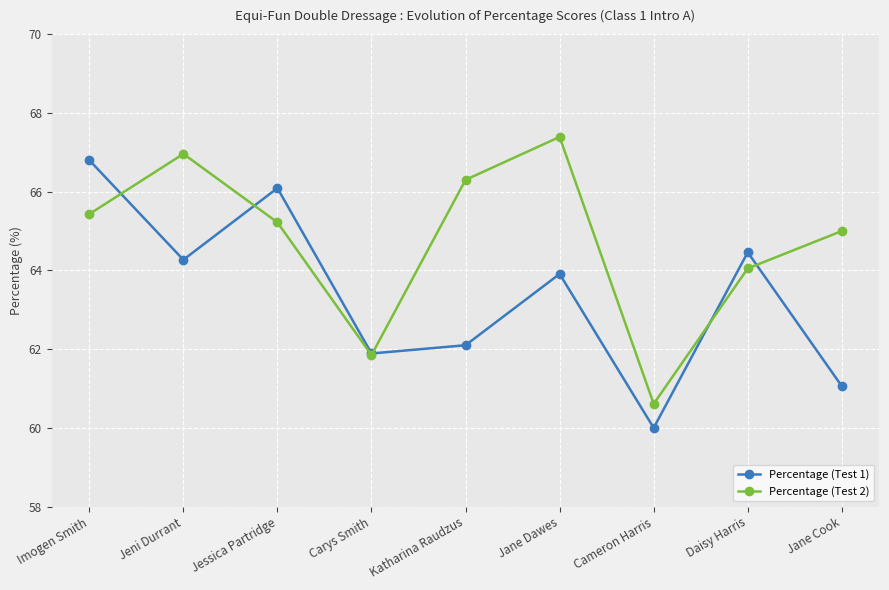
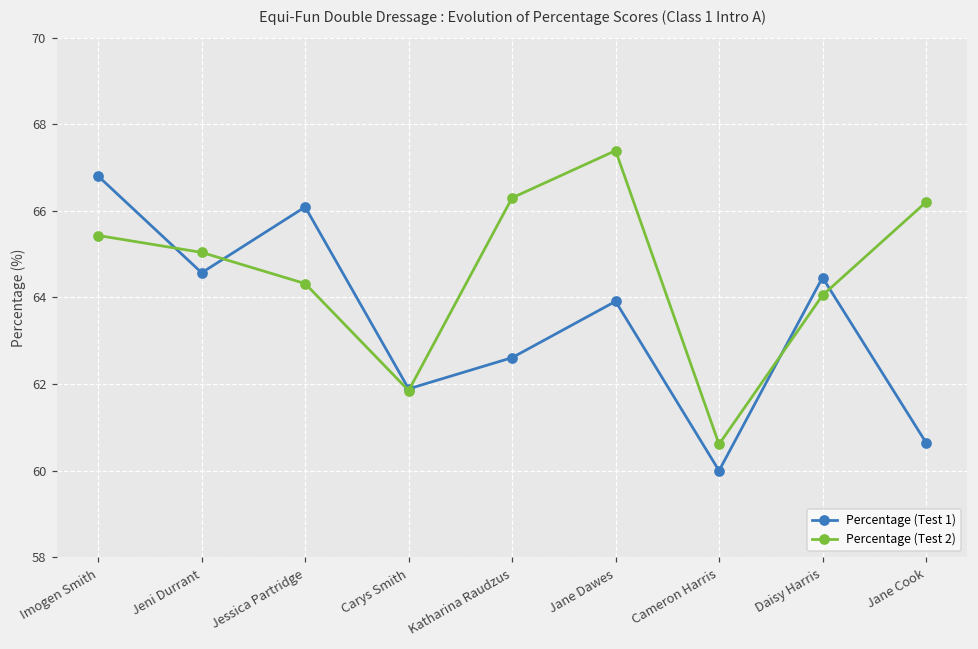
Percentage (Test 1), Jeni Durrant: 64.3 -> 64.6
Percentage (Test 2), Jeni Durrant: 67.0 -> 65.0
Percentage (Test 2), Jessica Partridge: 65.2 -> 64.3
Percentage (Test 1), Katharina Raudzus: 62.1 -> 62.6
Percentage (Test 1), Jane Cook: 61.1 -> 60.7
Percentage (Test 2), Jane Cook: 65.0 -> 66.2
